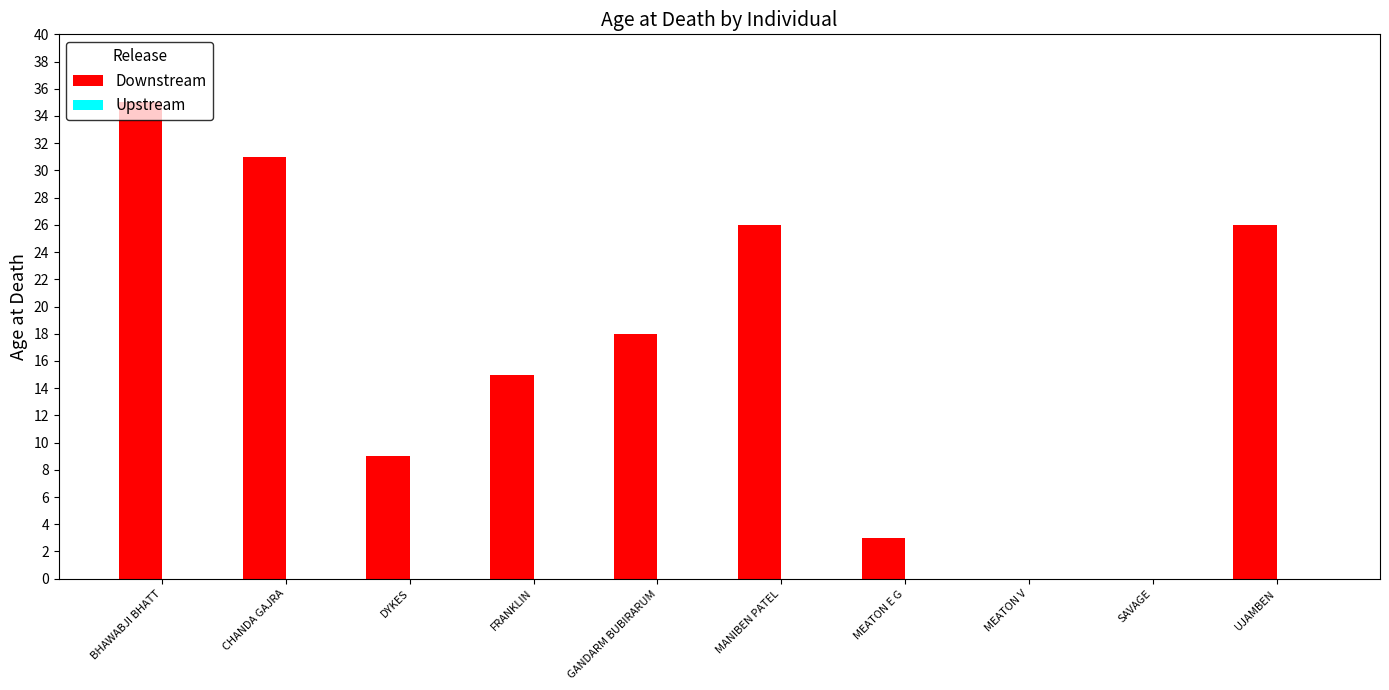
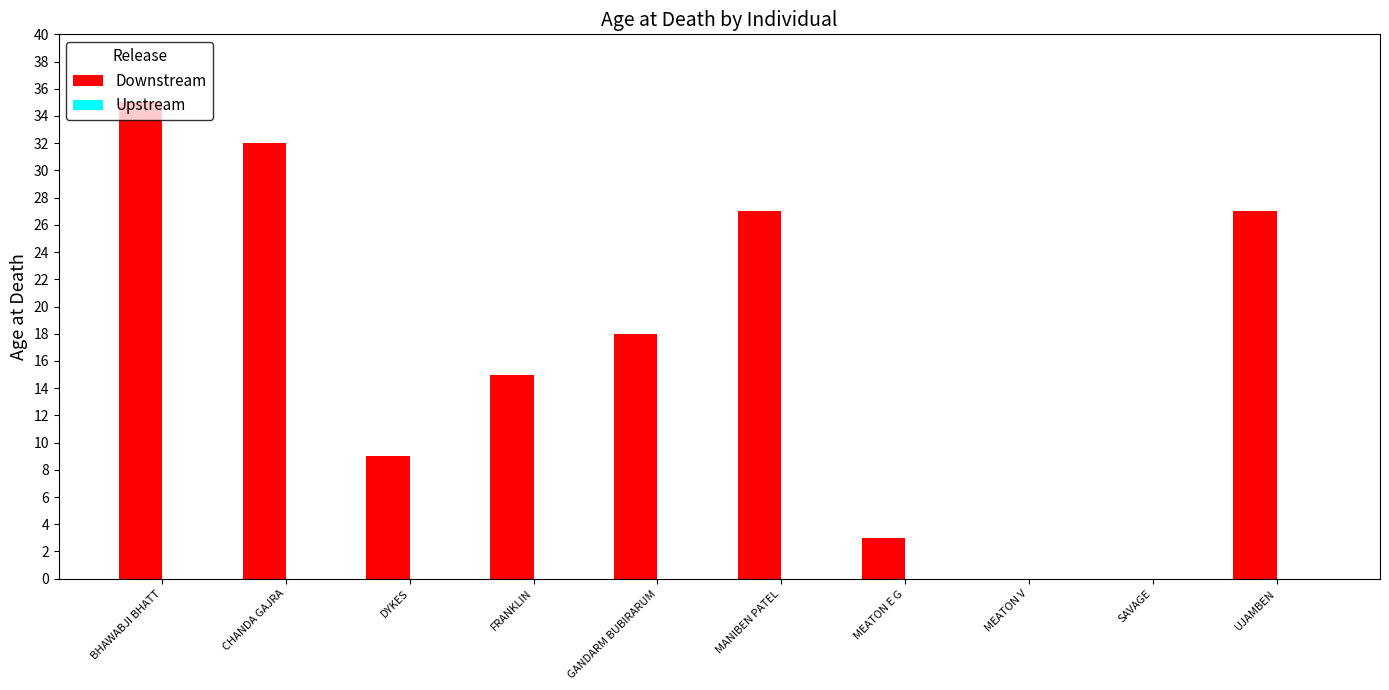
Downstream, CHANDA GAJRA: 31 -> 32
Downstream, MANIBEN PATEL: 26 -> 27
Downstream, UJAMBEN: 26 -> 27
